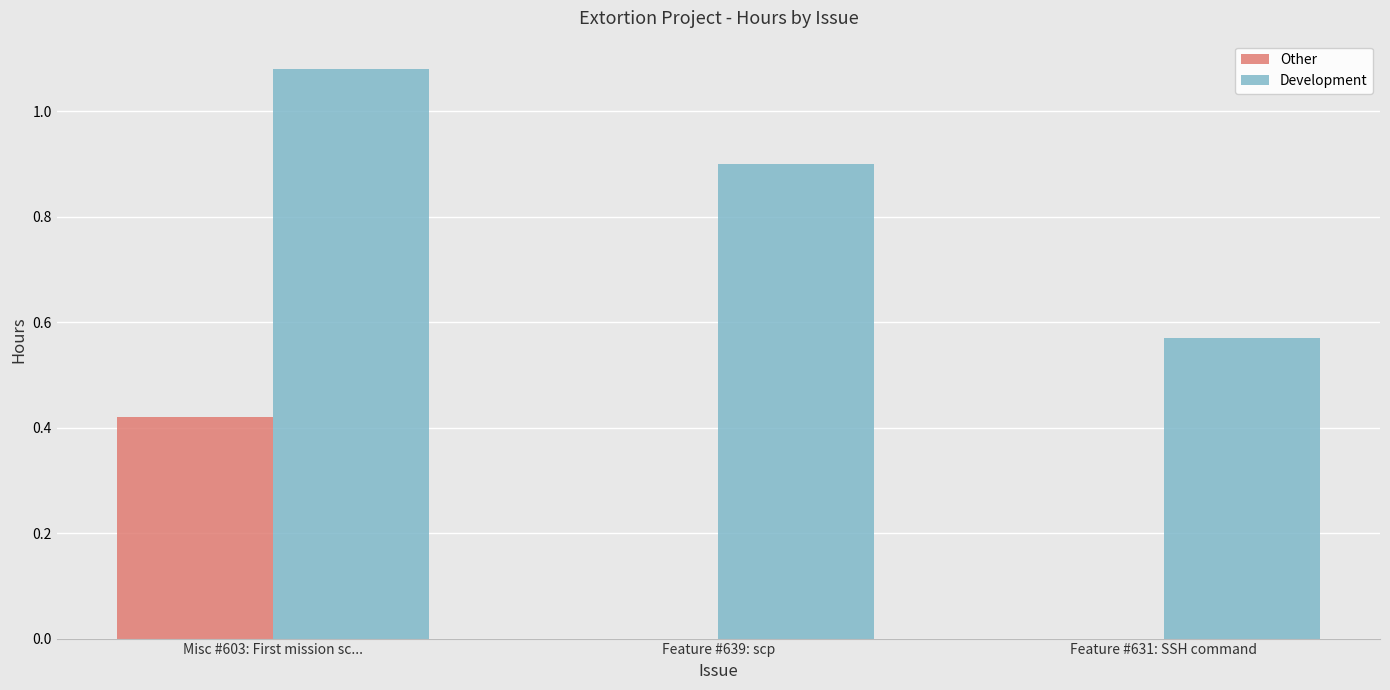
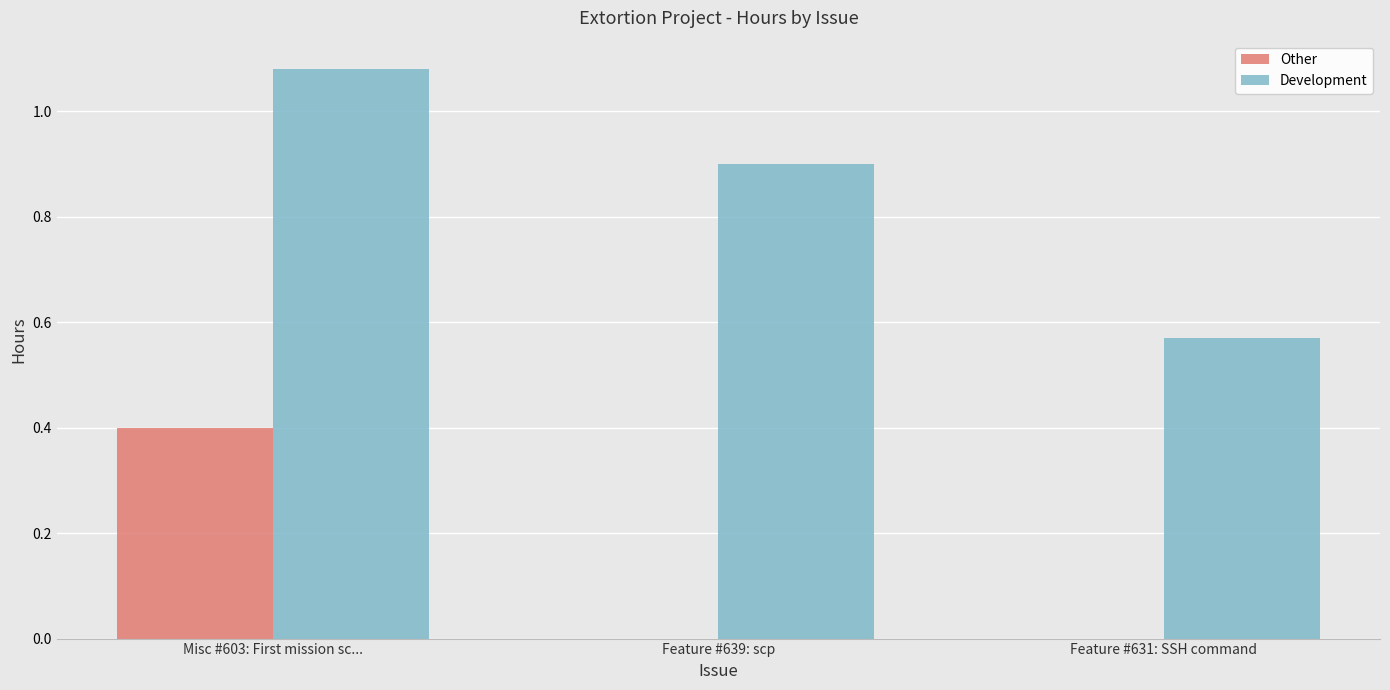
Other, Misc #603: First mission sc...: 0.42 -> 0.40
